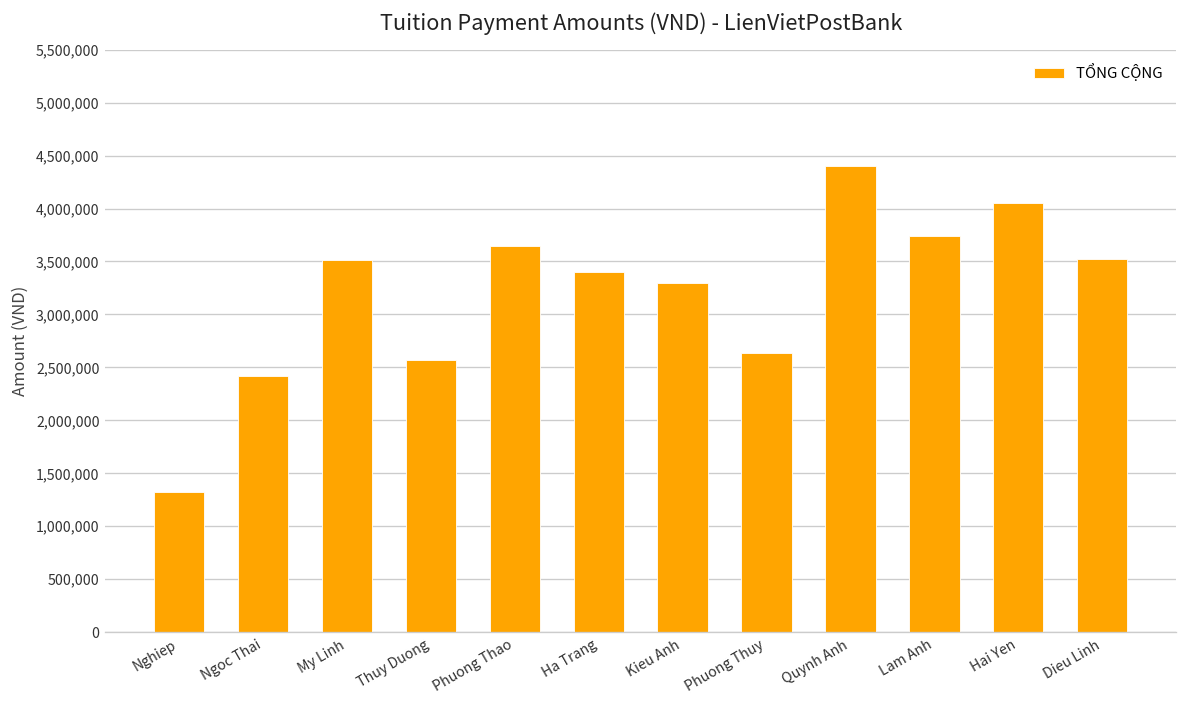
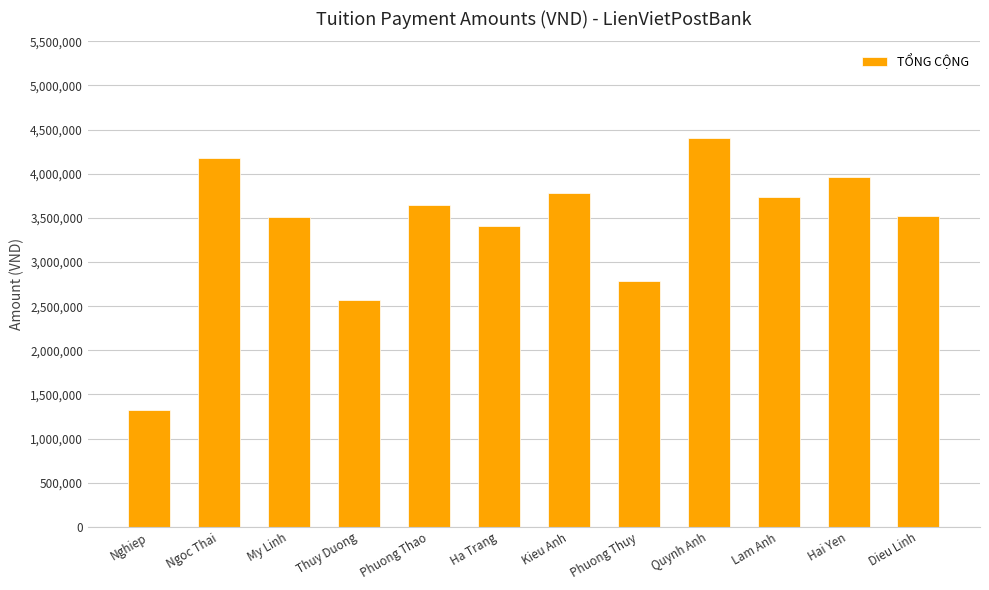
Ngoc Thai: 2,400,000 -> 4,200,000
Kieu Anh: 3,300,000 -> 3,800,000
Phuong Thuy: 2,600,000 -> 2,800,000
Hai Yen: 4,100,000 -> 4,000,000
